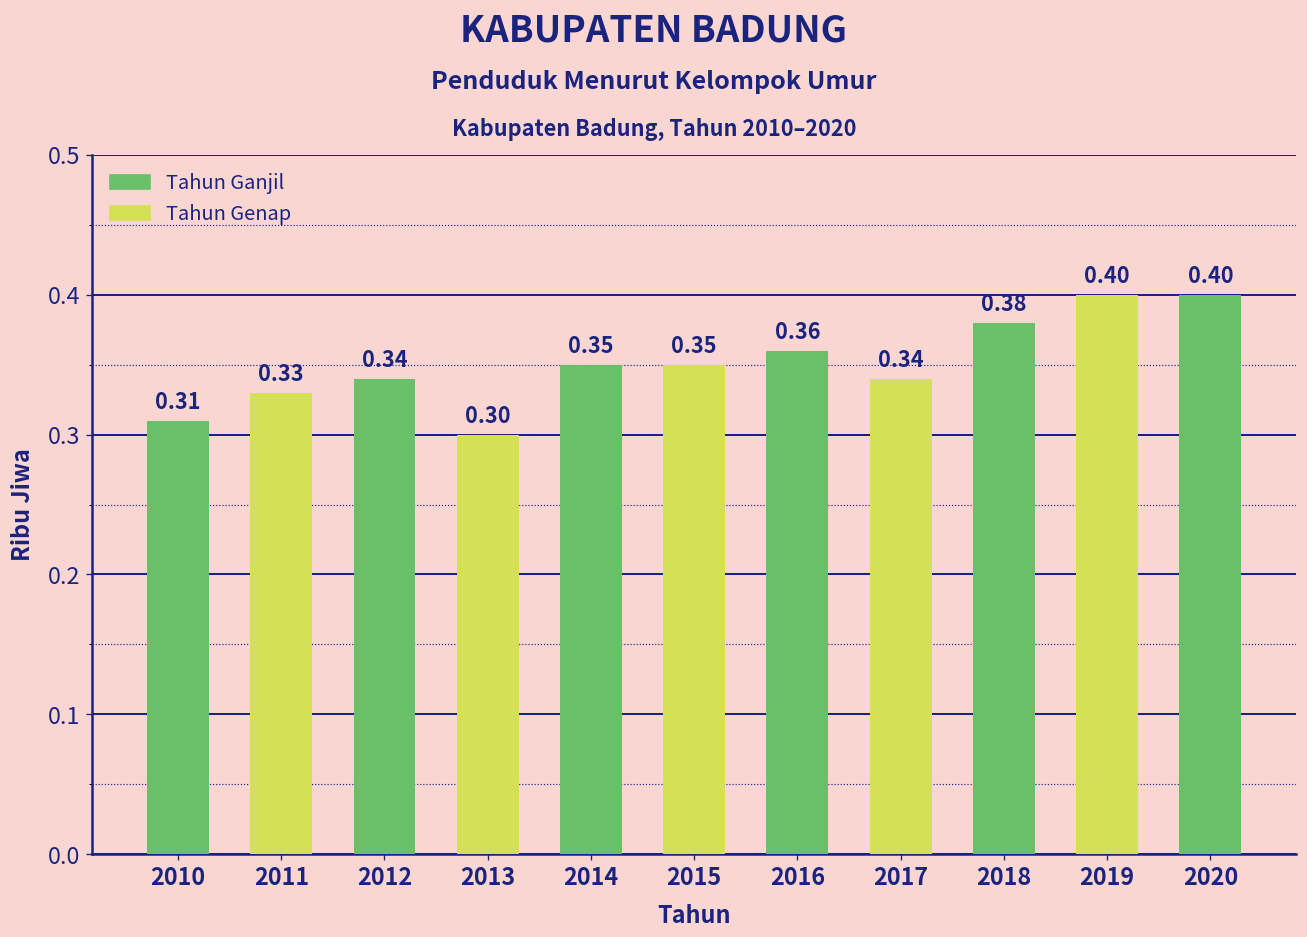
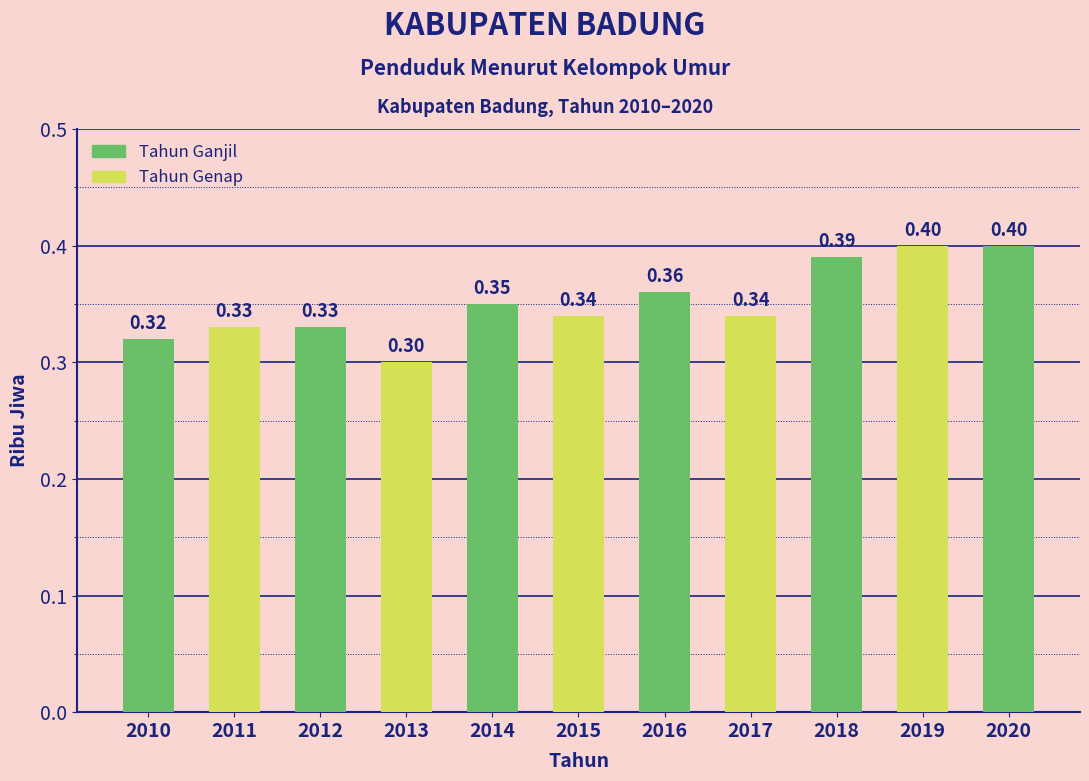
2010: 0.31 -> 0.32
2012: 0.34 -> 0.33
2015: 0.35 -> 0.34
2018: 0.38 -> 0.39
